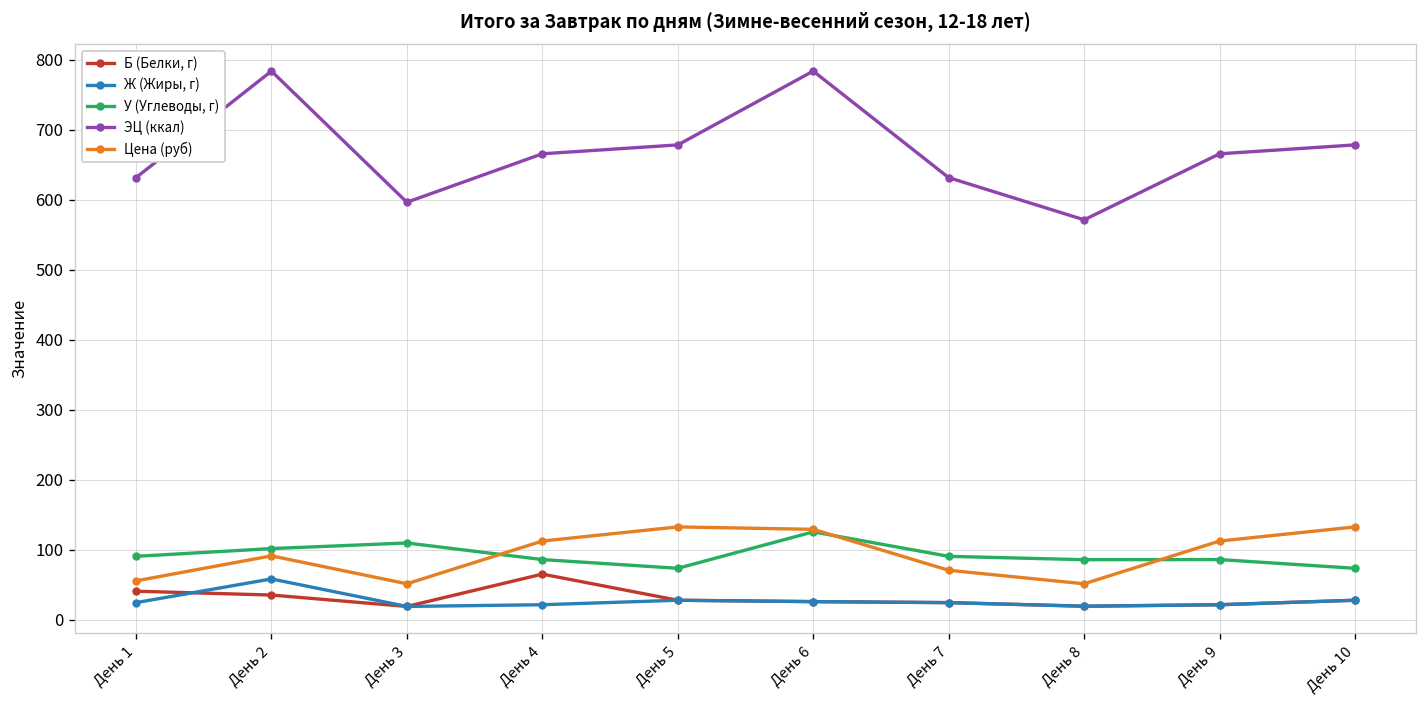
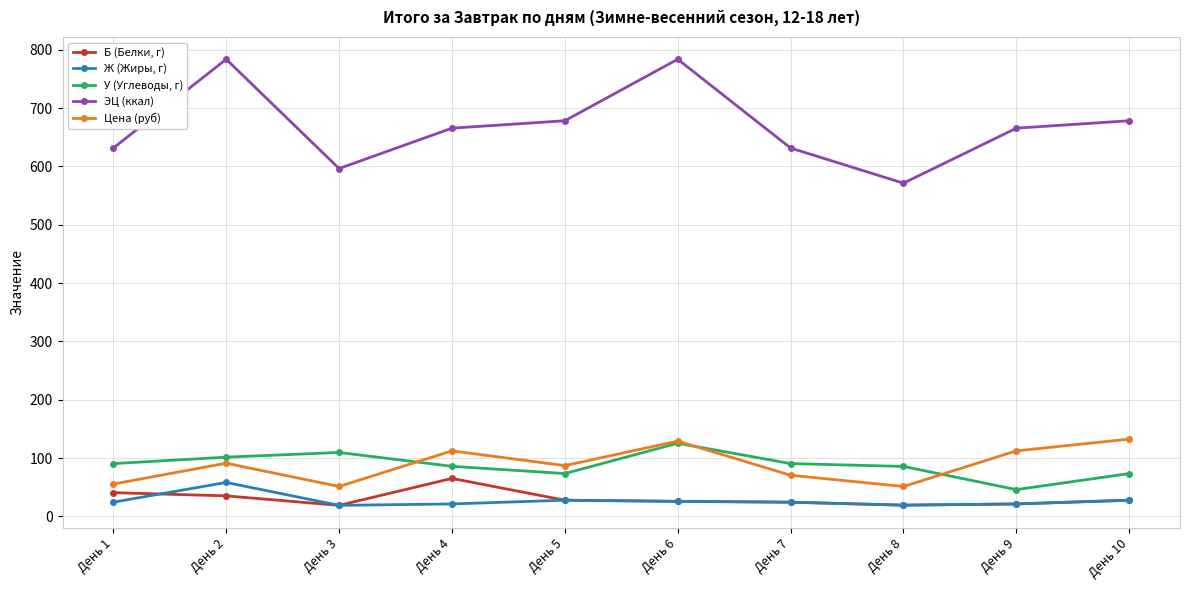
Цена (руб), День 5: 130 -> 90
У (Углеводы, г), День 9: 90 -> 50
